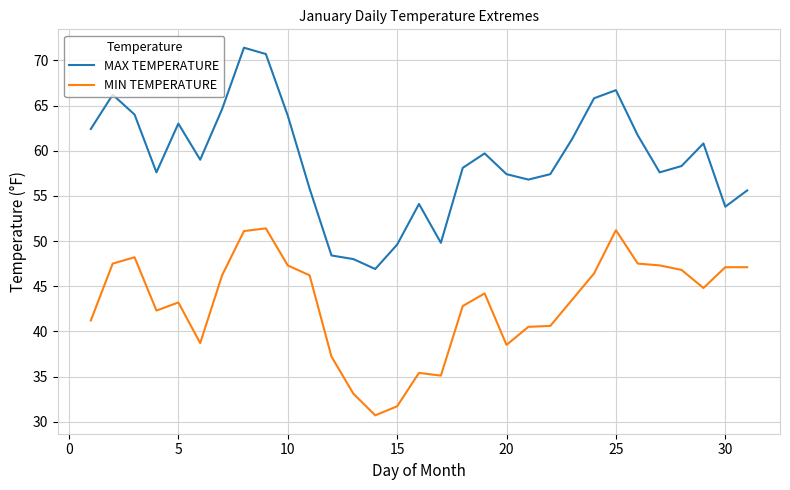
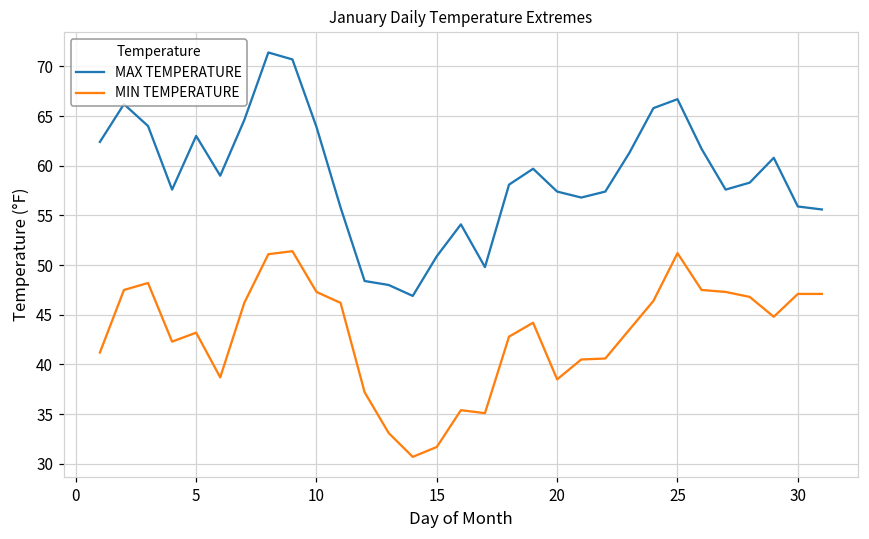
MAX TEMPERATURE, 15: 50 -> 51
MAX TEMPERATURE, 30: 54 -> 56
